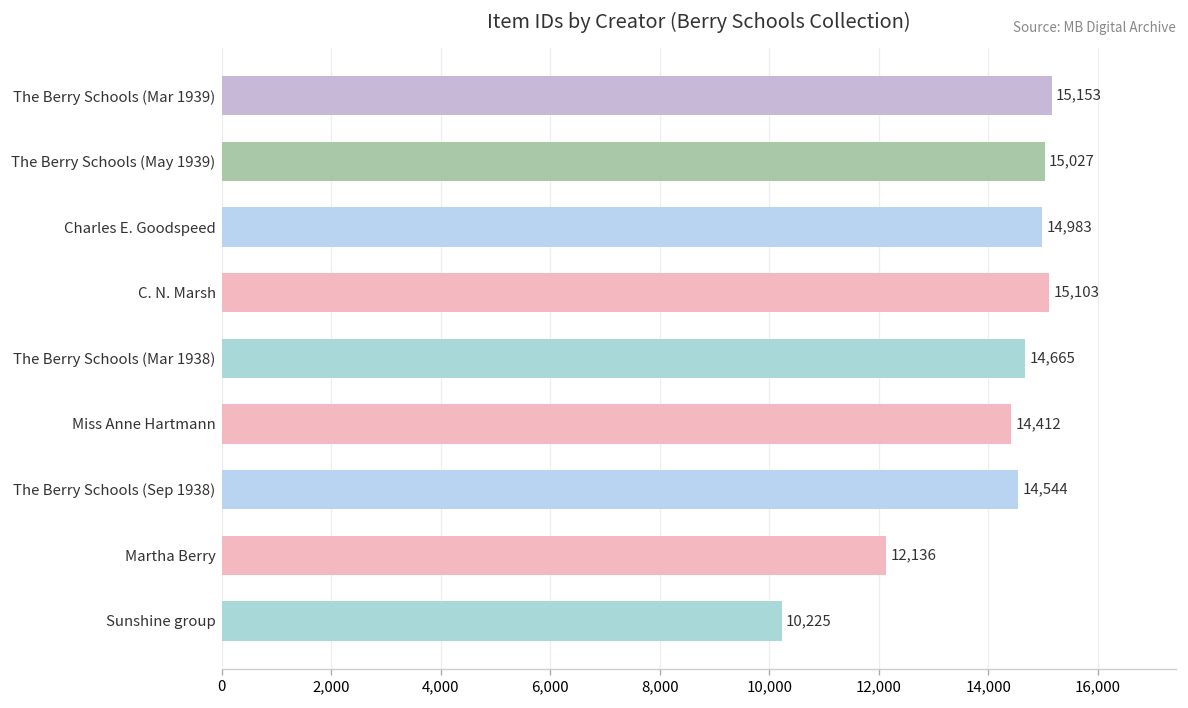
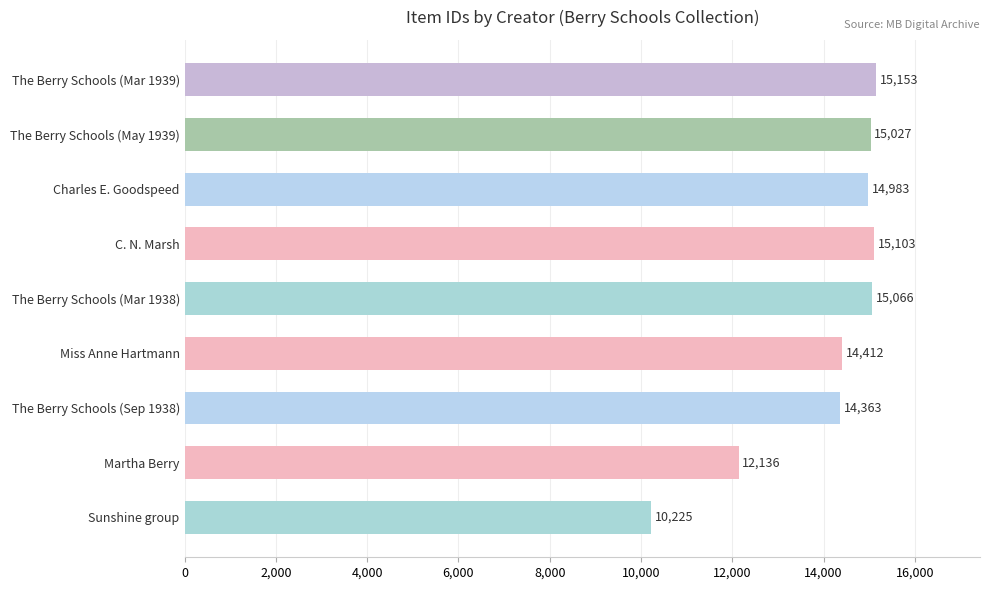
The Berry Schools (Mar 1938): 14,665 -> 15,066
The Berry Schools (Sep 1938): 14,544 -> 14,363
